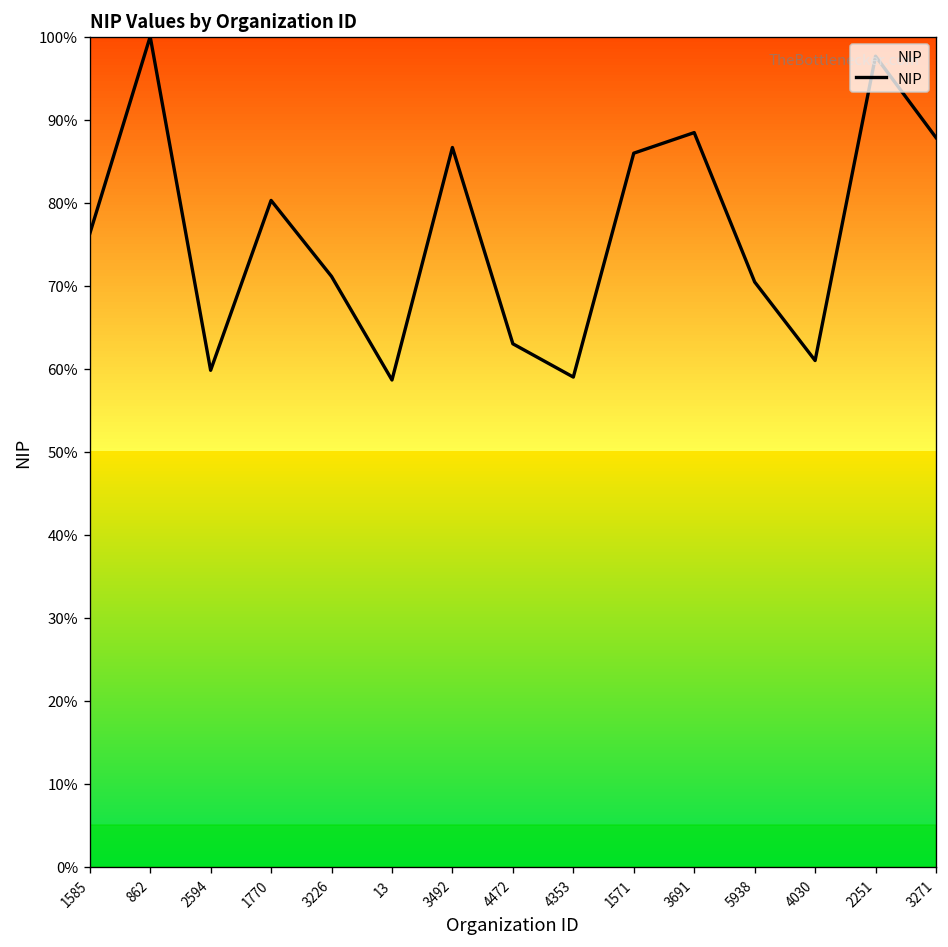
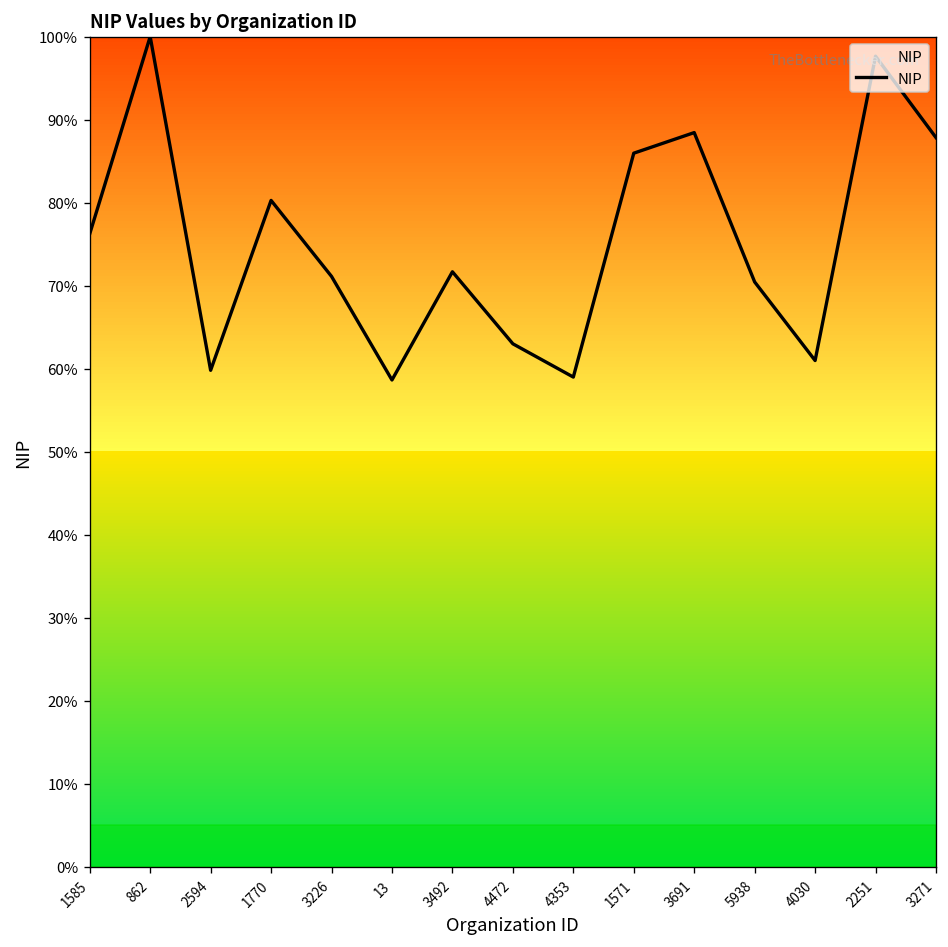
3492: 87% -> 72%
